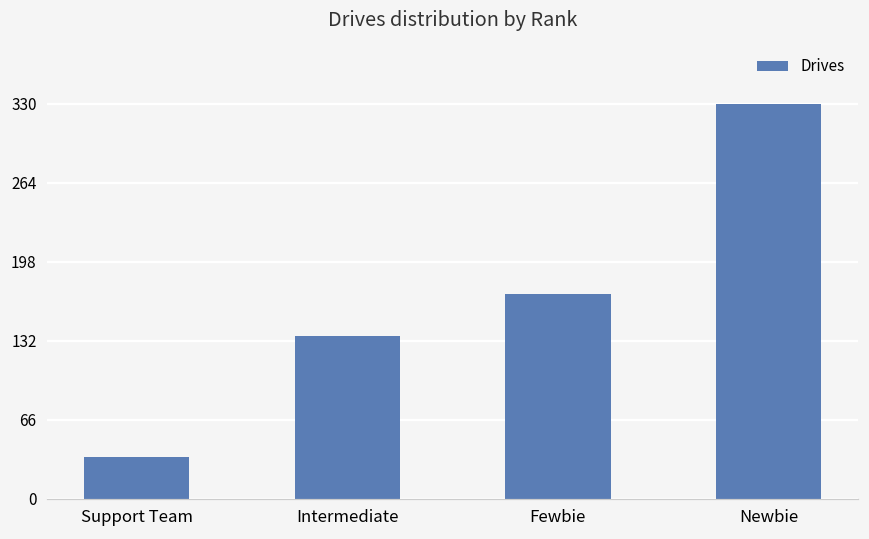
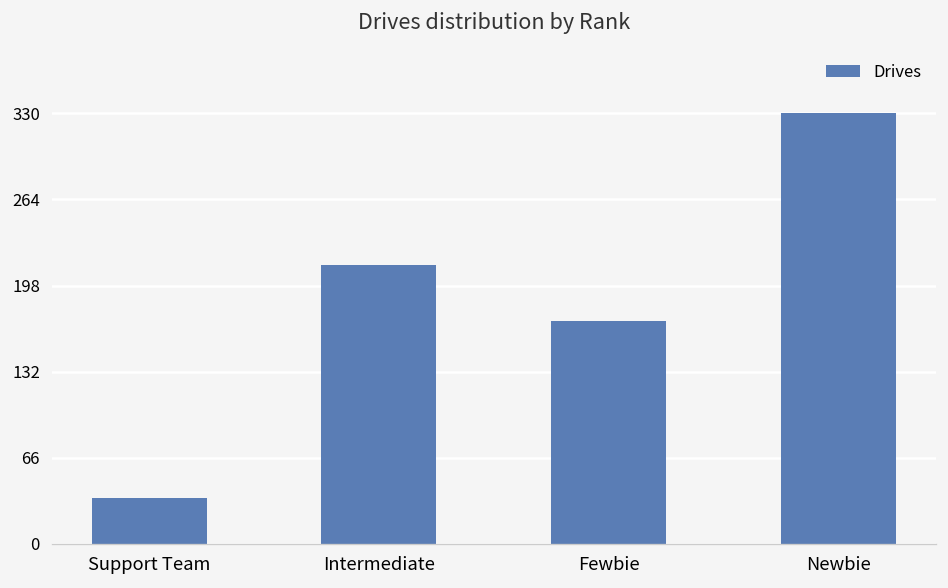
Intermediate: 136 -> 214
